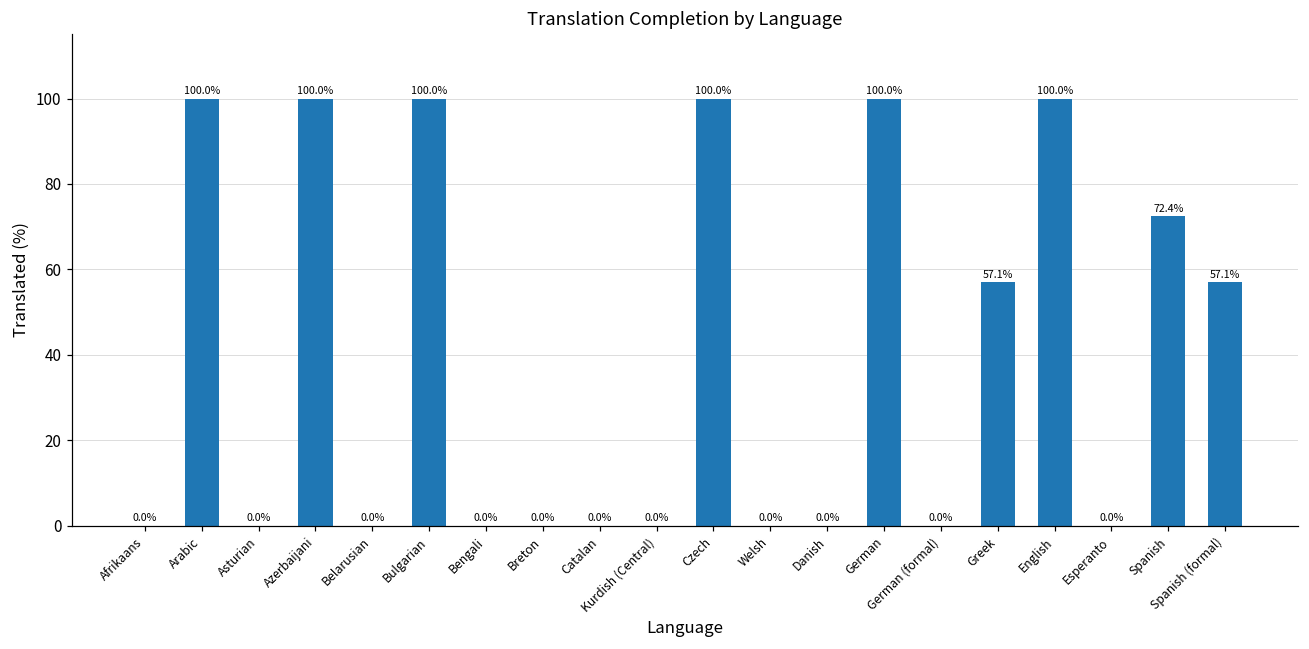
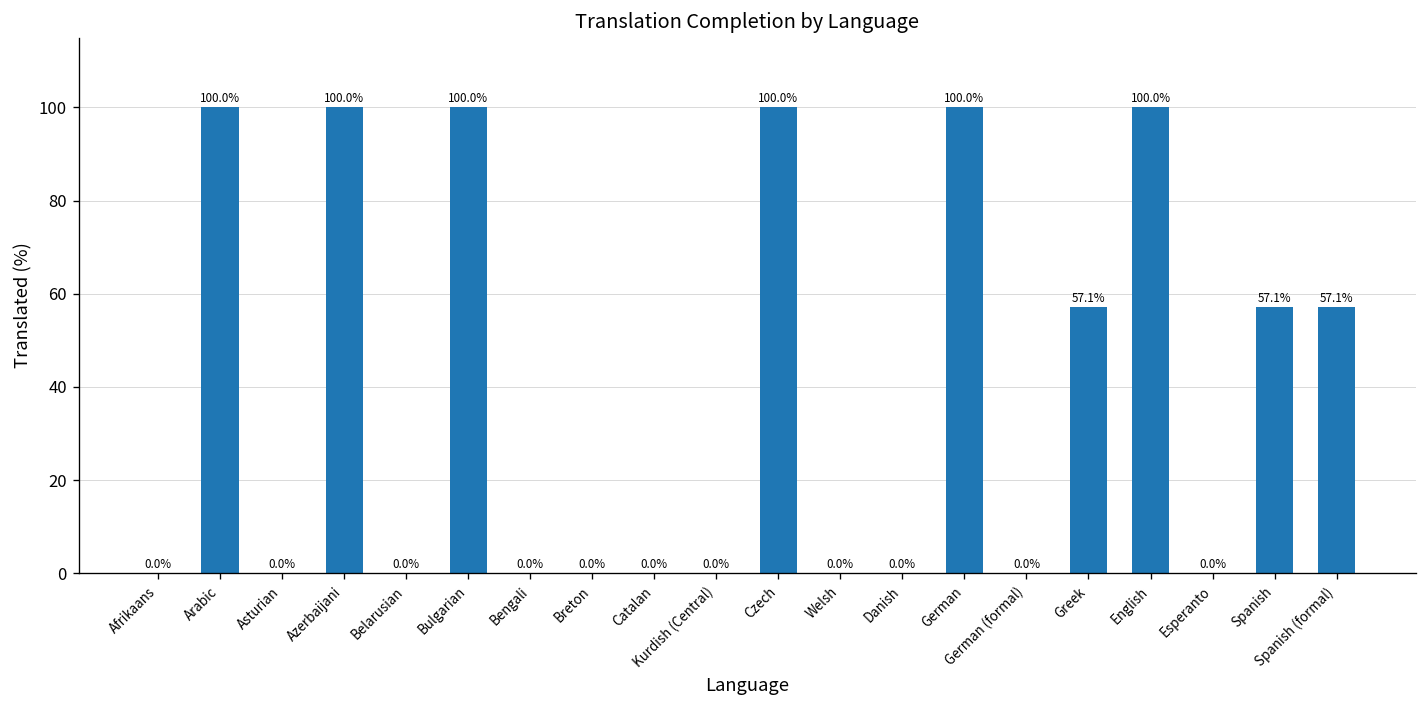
Spanish: 72.4% -> 57.1%
